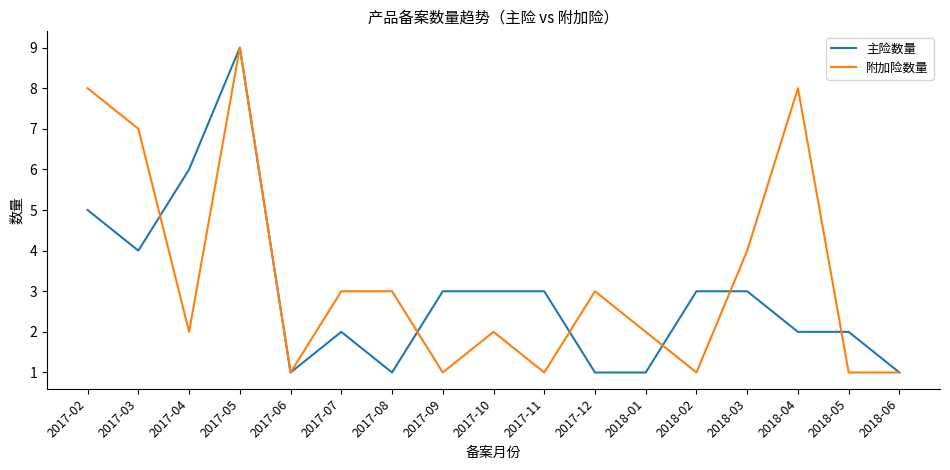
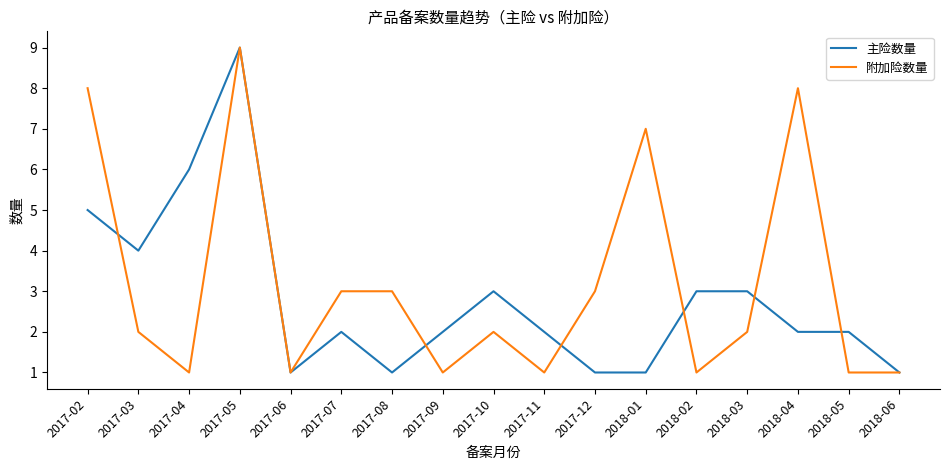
附加险数量, 2017-03: 7 -> 2
附加险数量, 2017-04: 2 -> 1
主险数量, 2017-09: 3 -> 2
主险数量, 2017-11: 3 -> 2
附加险数量, 2018-01: 2 -> 7
附加险数量, 2018-03: 4 -> 2
